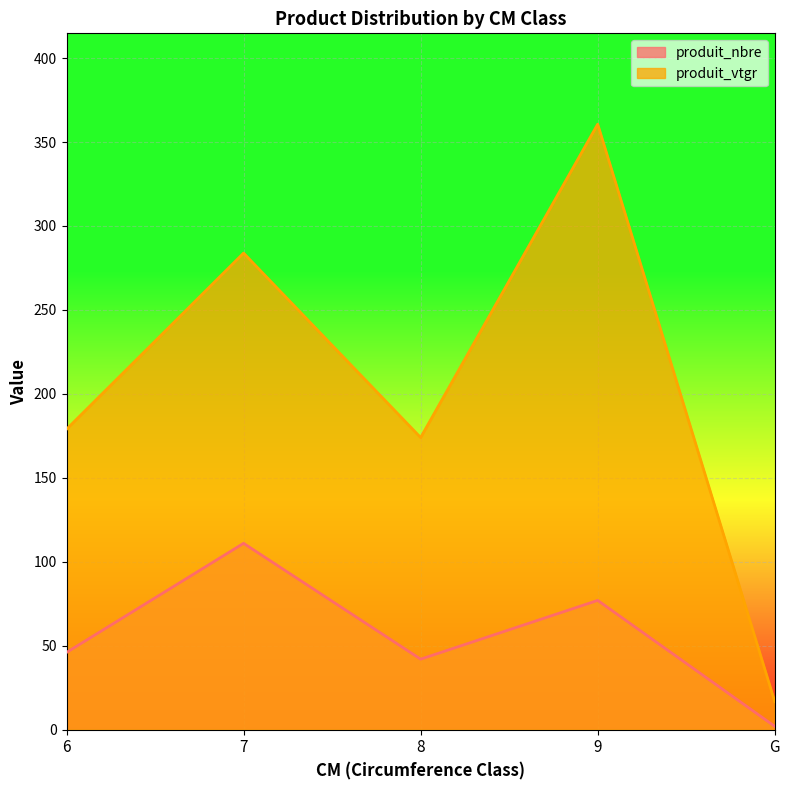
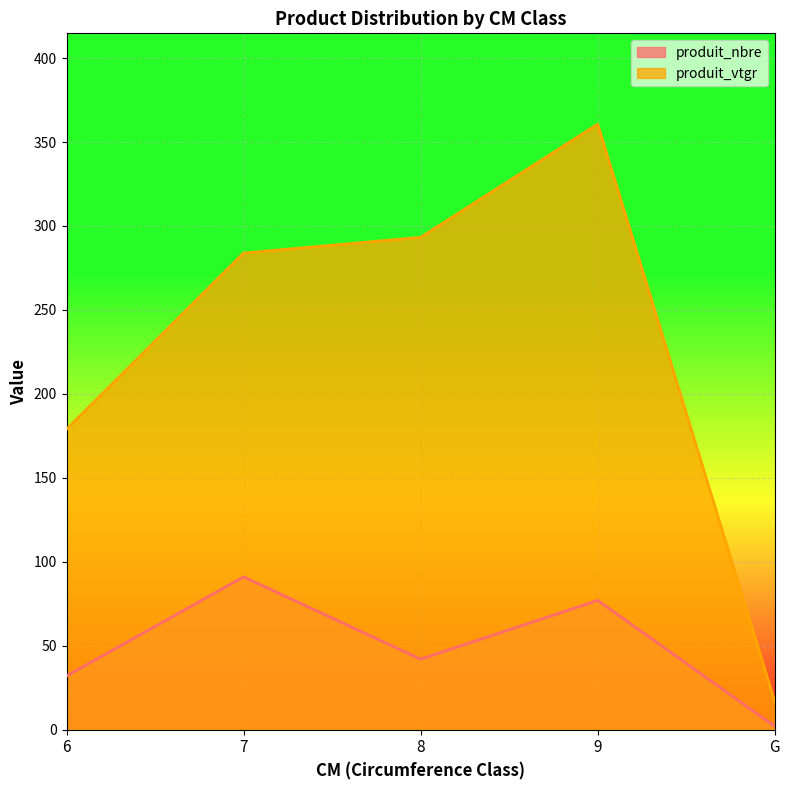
produit_nbre, 6: 46 -> 32
produit_nbre, 7: 111 -> 91
produit_vtgr, 8: 174 -> 293
